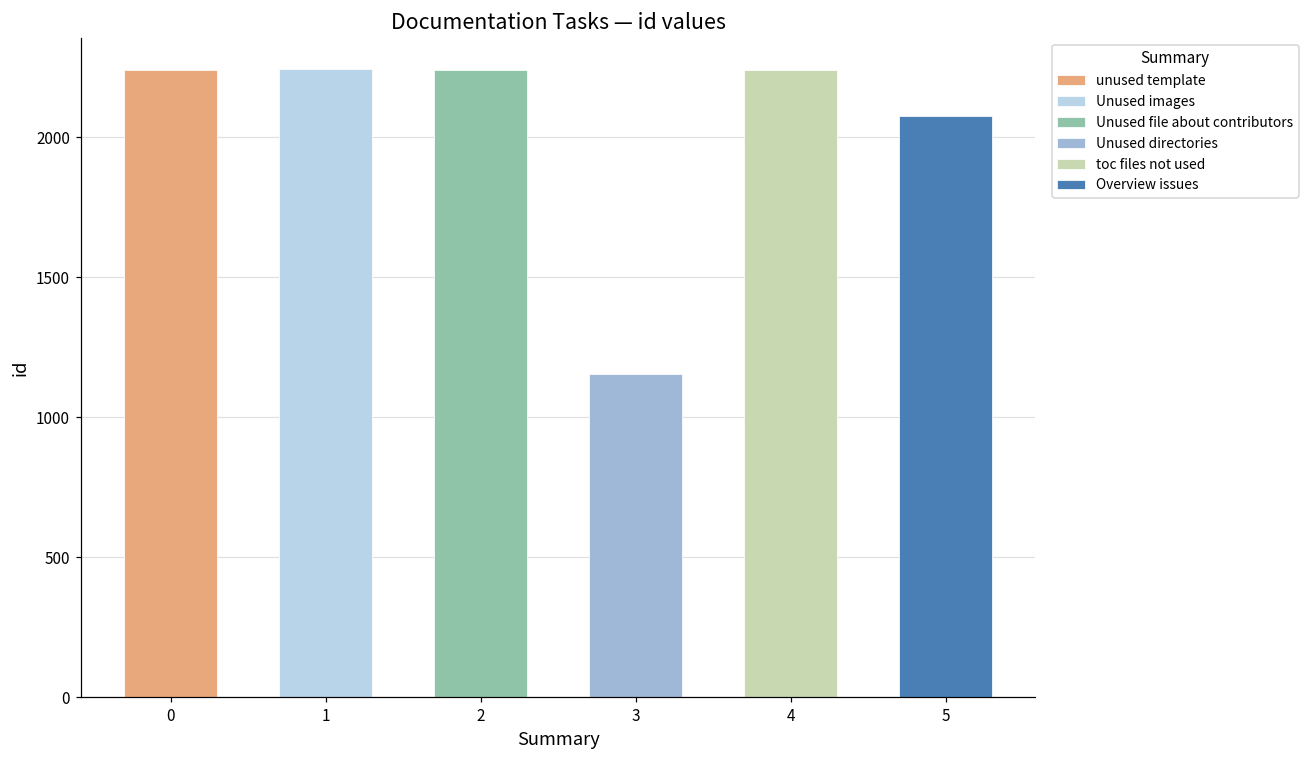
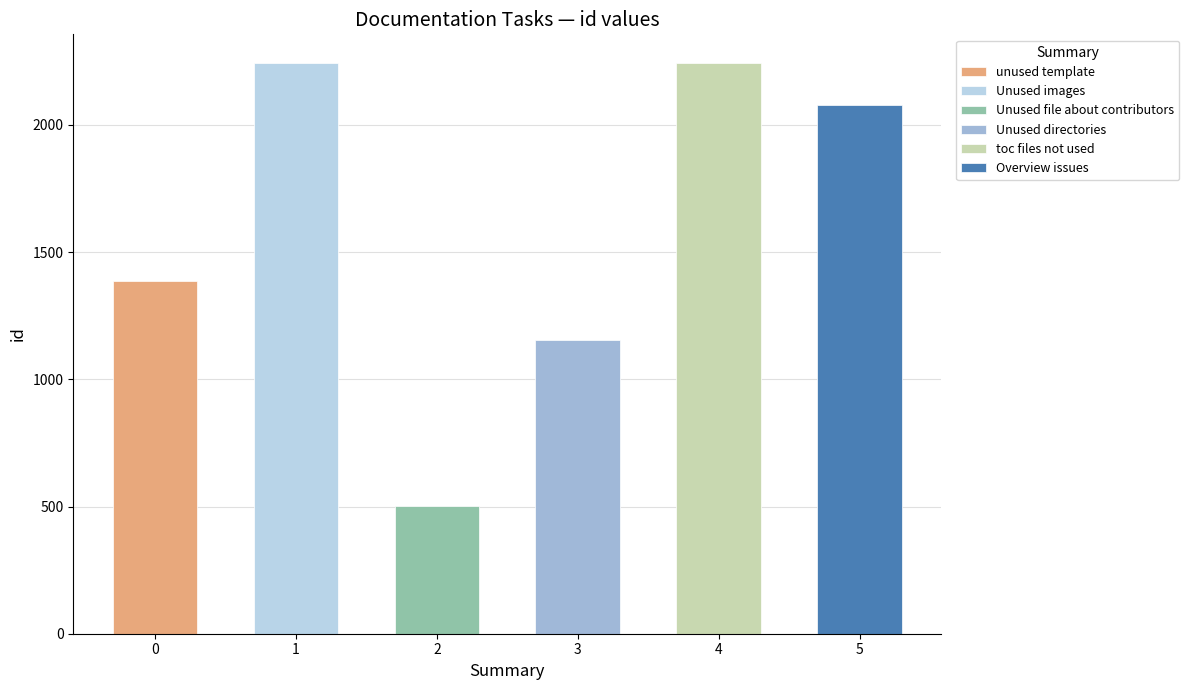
0: 2240 -> 1390
2: 2240 -> 500
